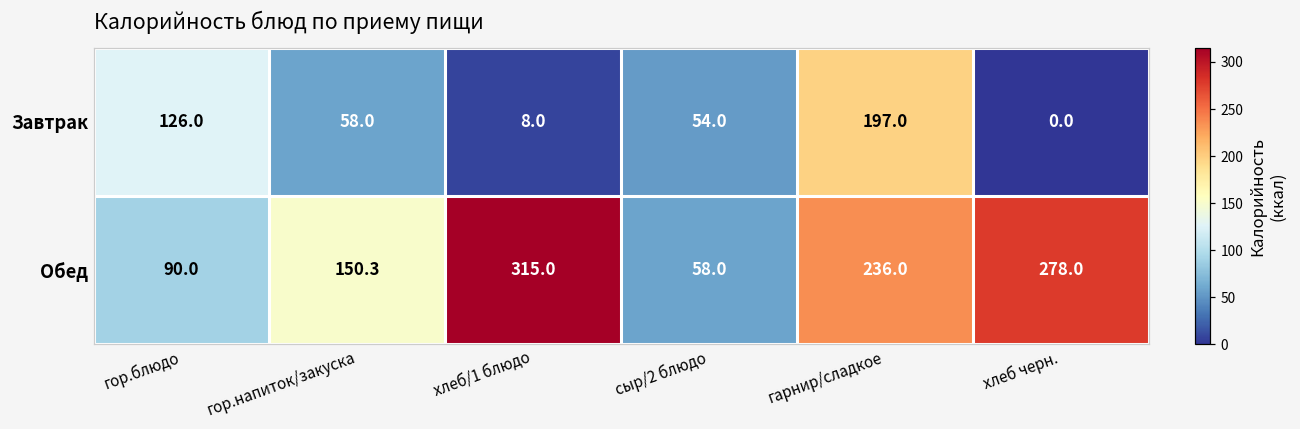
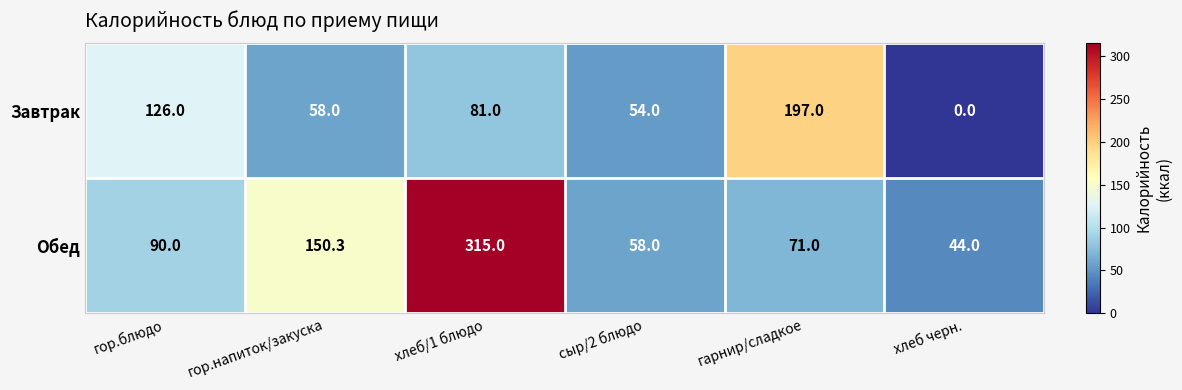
Завтрак, хлеб/1 блюдо: 8.0 -> 81.0
Обед, гарнир/сладкое: 236.0 -> 71.0
Обед, хлеб черн.: 278.0 -> 44.0
